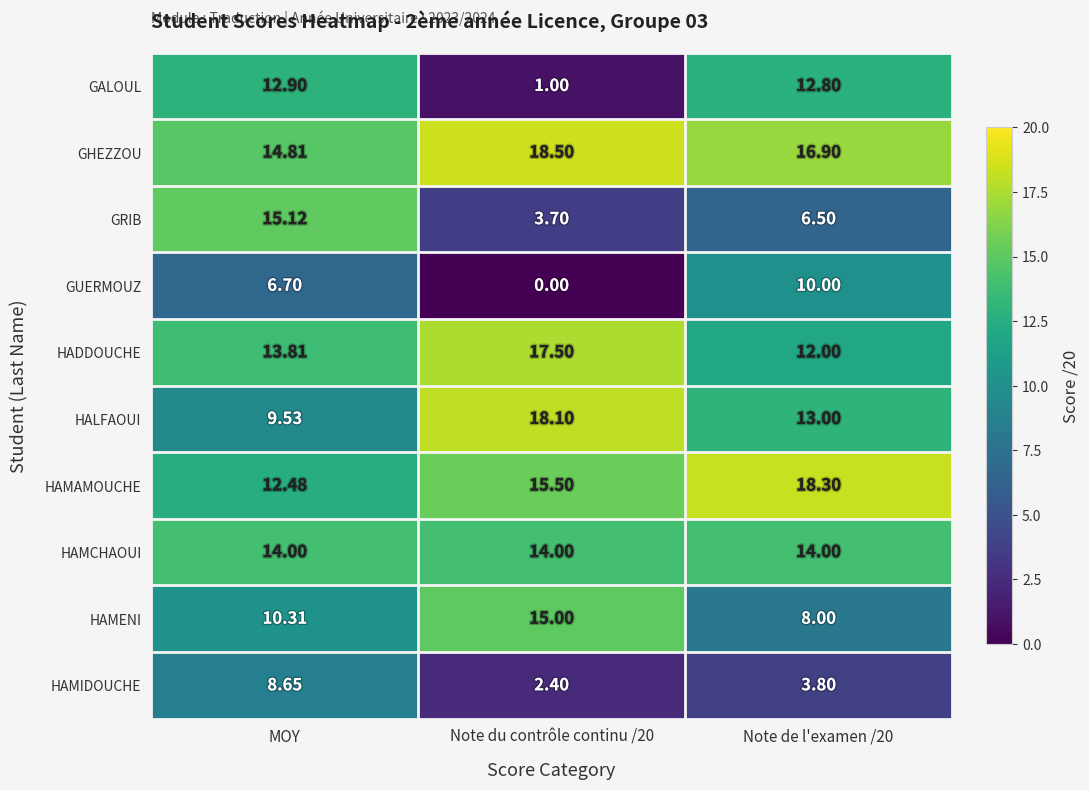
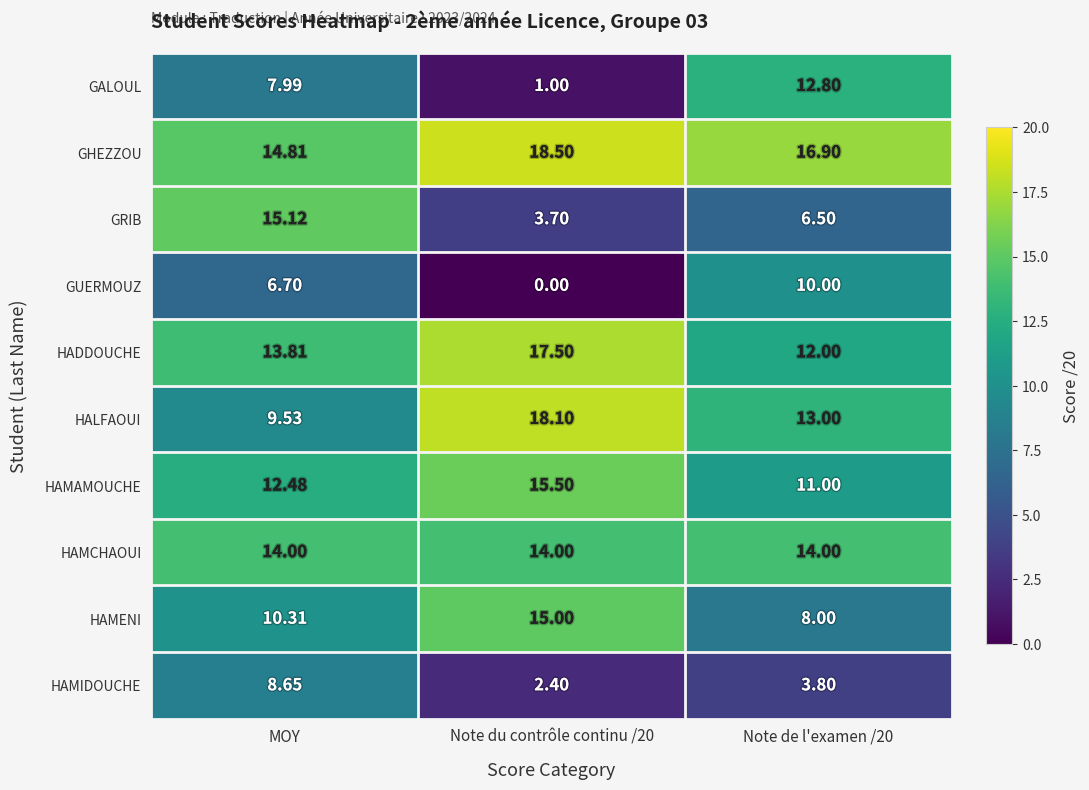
GALOUL, MOY: 12.90 -> 7.99
HAMAMOUCHE, Note de l'examen /20: 18.30 -> 11.00
